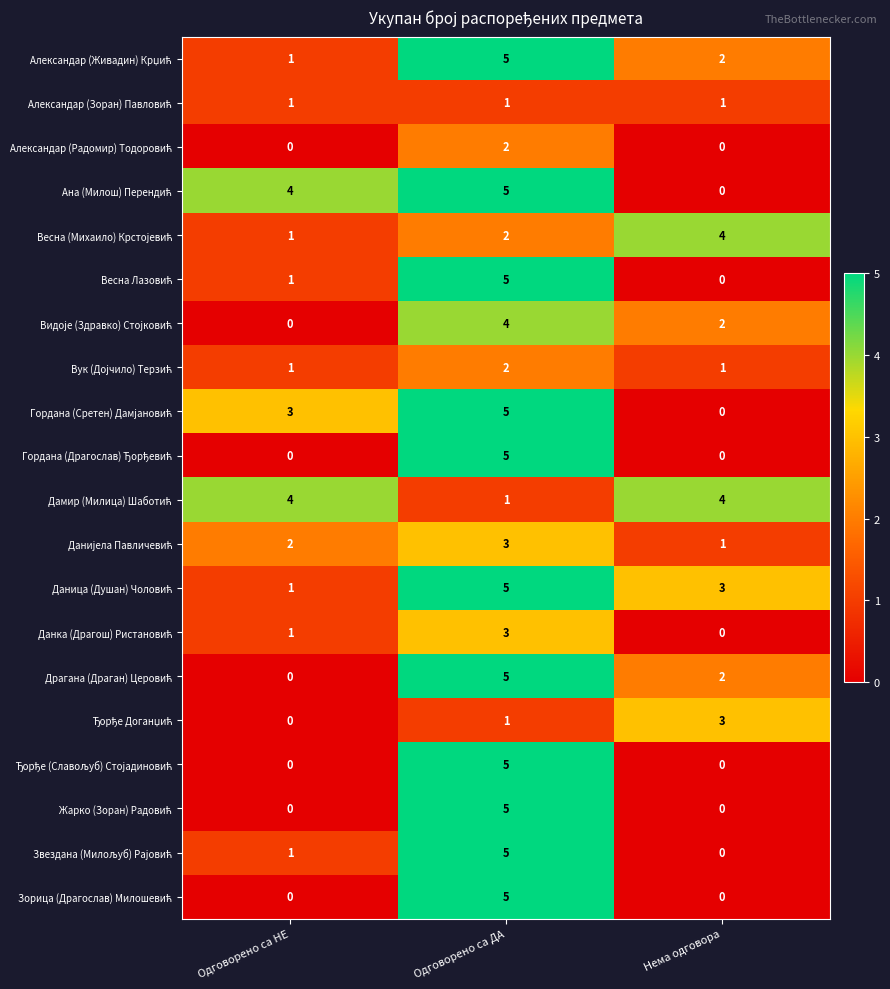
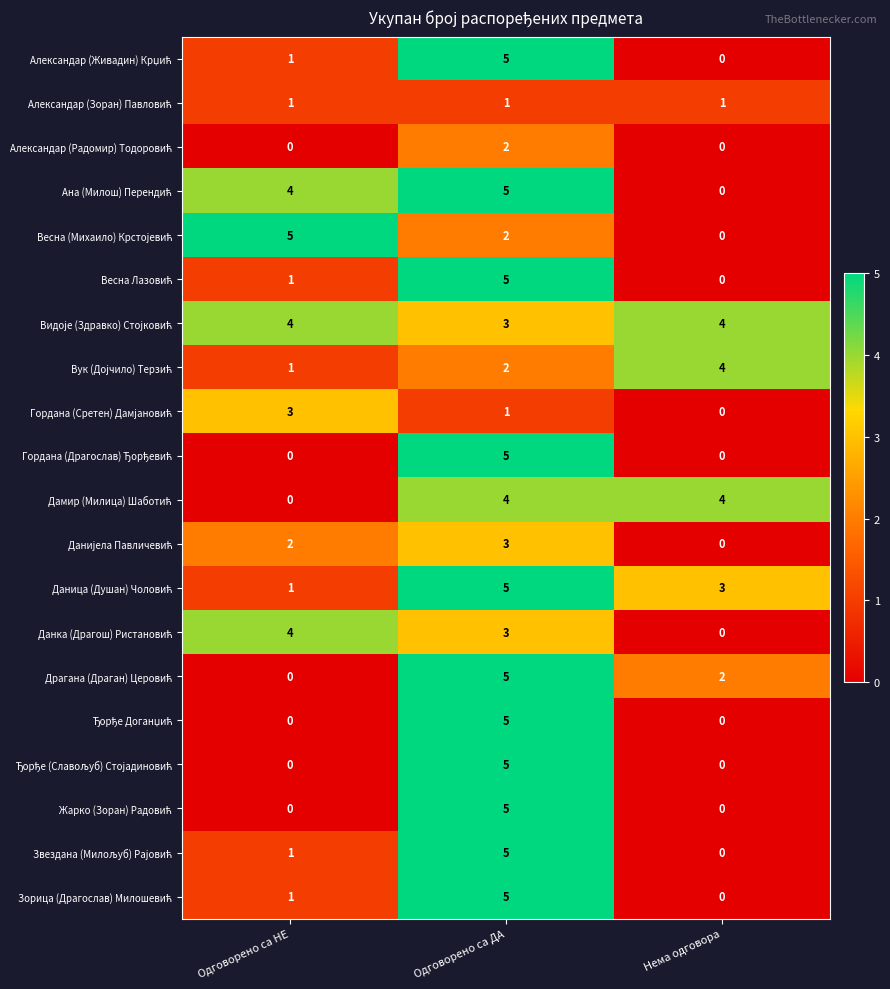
Александар (Живадин) Крџић, Нема одговора: 2 -> 0
Весна (Михаило) Крстојевић, Одговорено са НЕ: 1 -> 5
Весна (Михаило) Крстојевић, Нема одговора: 4 -> 0
Видоје (Здравко) Стојковић, Одговорено са НЕ: 0 -> 4
Видоје (Здравко) Стојковић, Одговорено са ДА: 4 -> 3
Видоје (Здравко) Стојковић, Нема одговора: 2 -> 4
Вук (Дојчило) Терзић, Нема одговора: 1 -> 4
Гордана (Сретен) Дамјановић, Одговорено са ДА: 5 -> 1
Дамир (Милица) Шаботић, Одговорено са НЕ: 4 -> 0
Дамир (Милица) Шаботић, Одговорено са ДА: 1 -> 4
Данијела Павличевић, Нема одговора: 1 -> 0
Данка (Драгош) Ристановић, Одговорено са НЕ: 1 -> 4
Ђорђе Доганџић, Одговорено са ДА: 1 -> 5
Ђорђе Доганџић, Нема одговора: 3 -> 0
Зорица (Драгослав) Милошевић, Одговорено са НЕ: 0 -> 1
